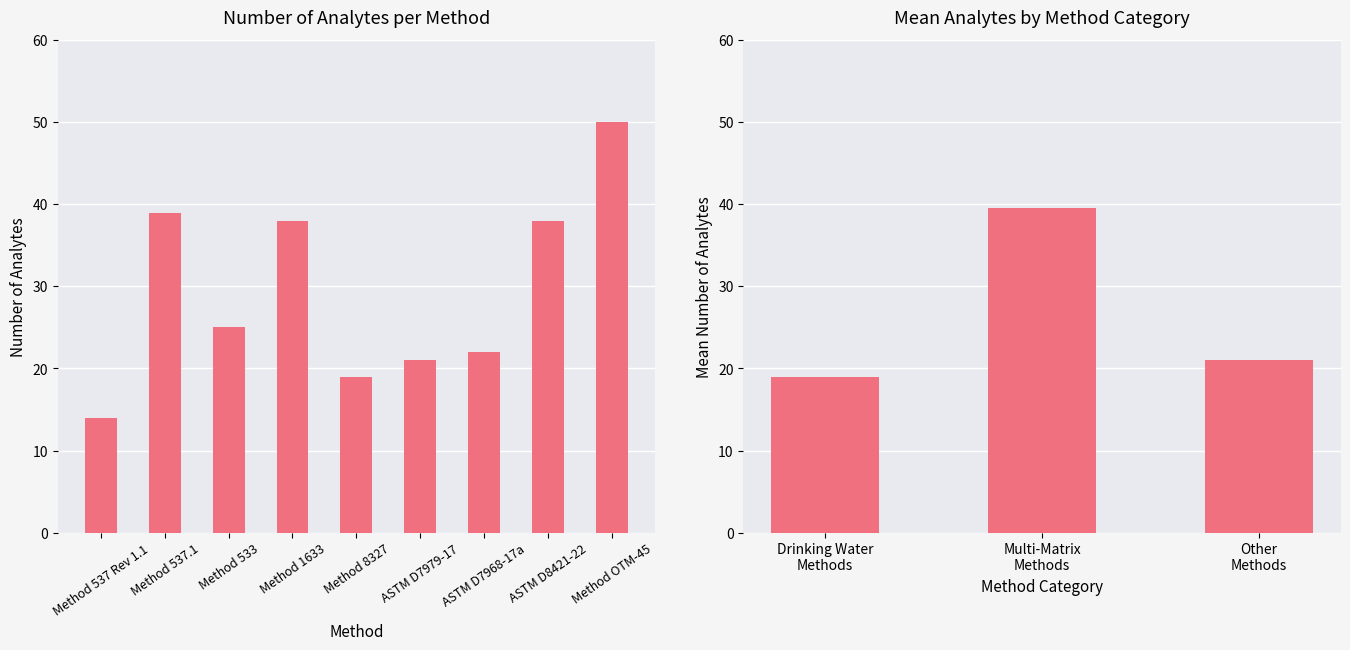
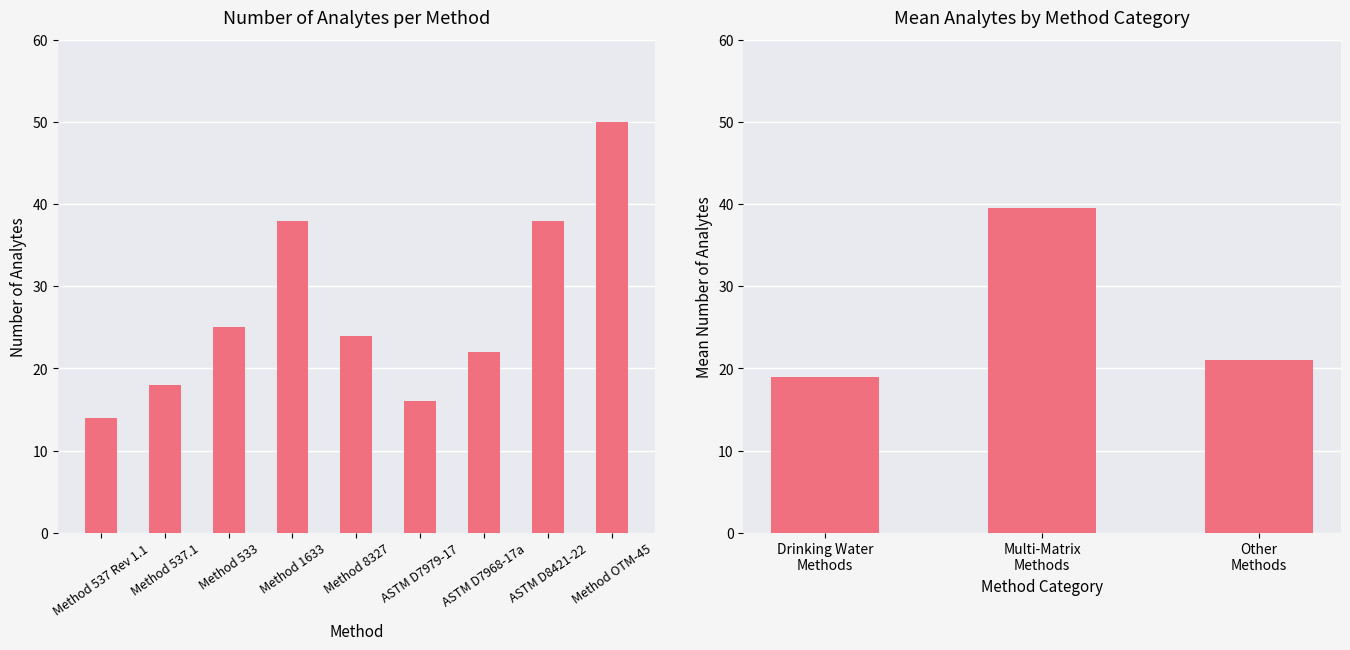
Number of Analytes per Method, Method 537.1: 39 -> 18
Number of Analytes per Method, Method 8327: 19 -> 24
Number of Analytes per Method, ASTM D7979-17: 21 -> 16
